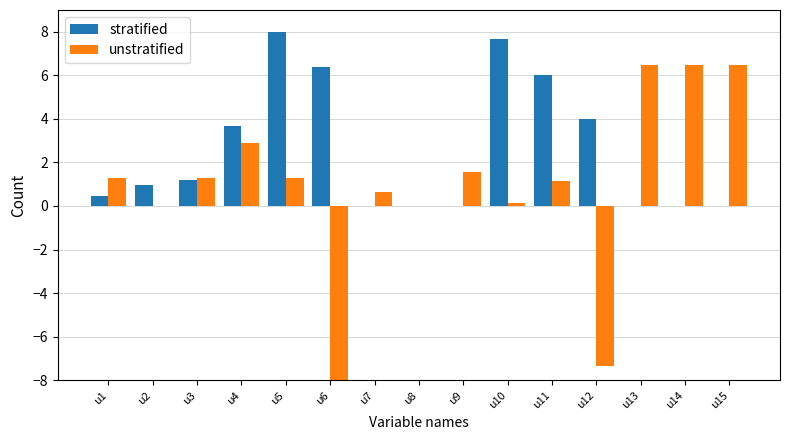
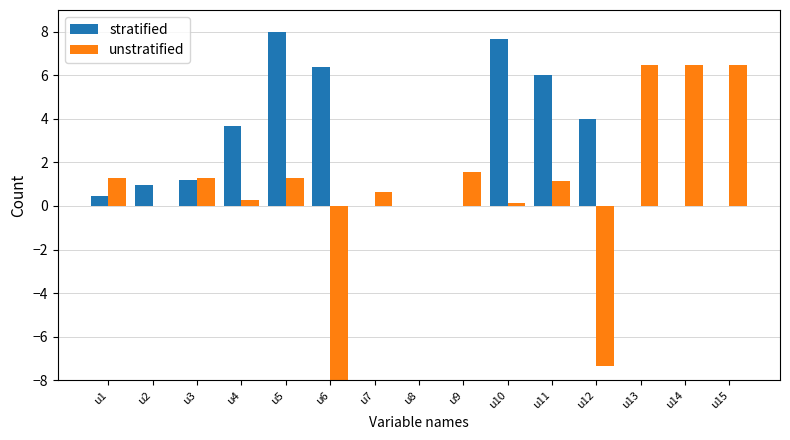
unstratified, u4: 2.9 -> 0.3
